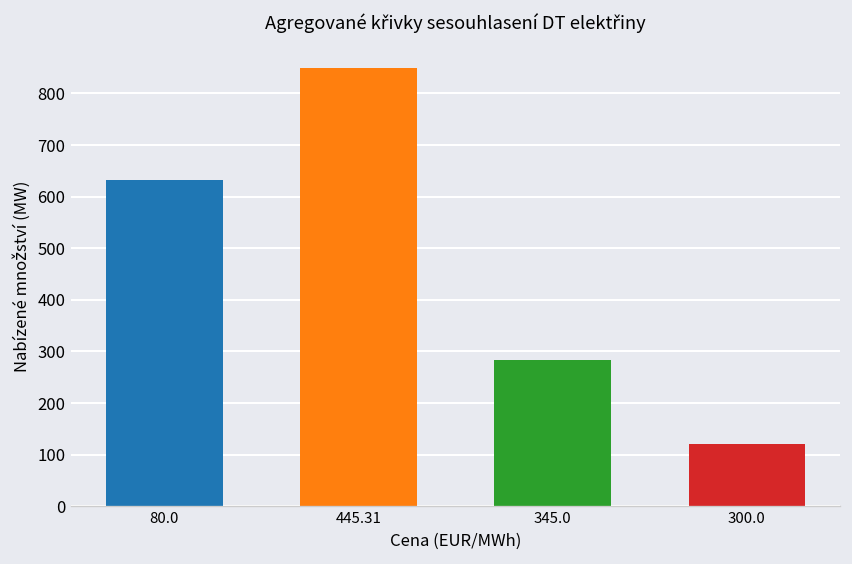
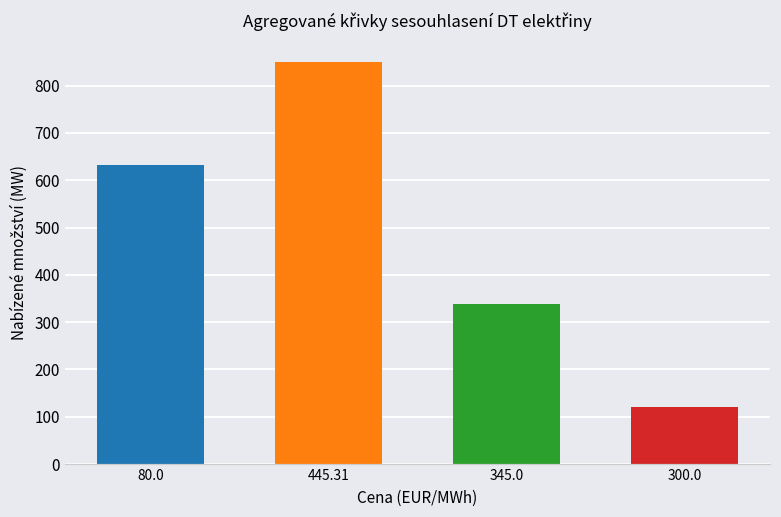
345.0: 280 -> 340
